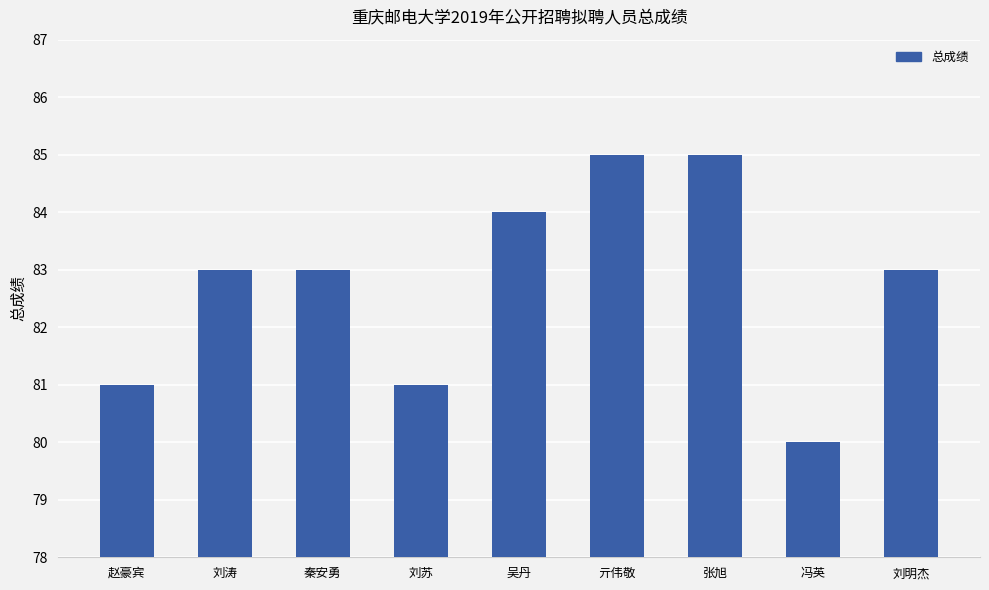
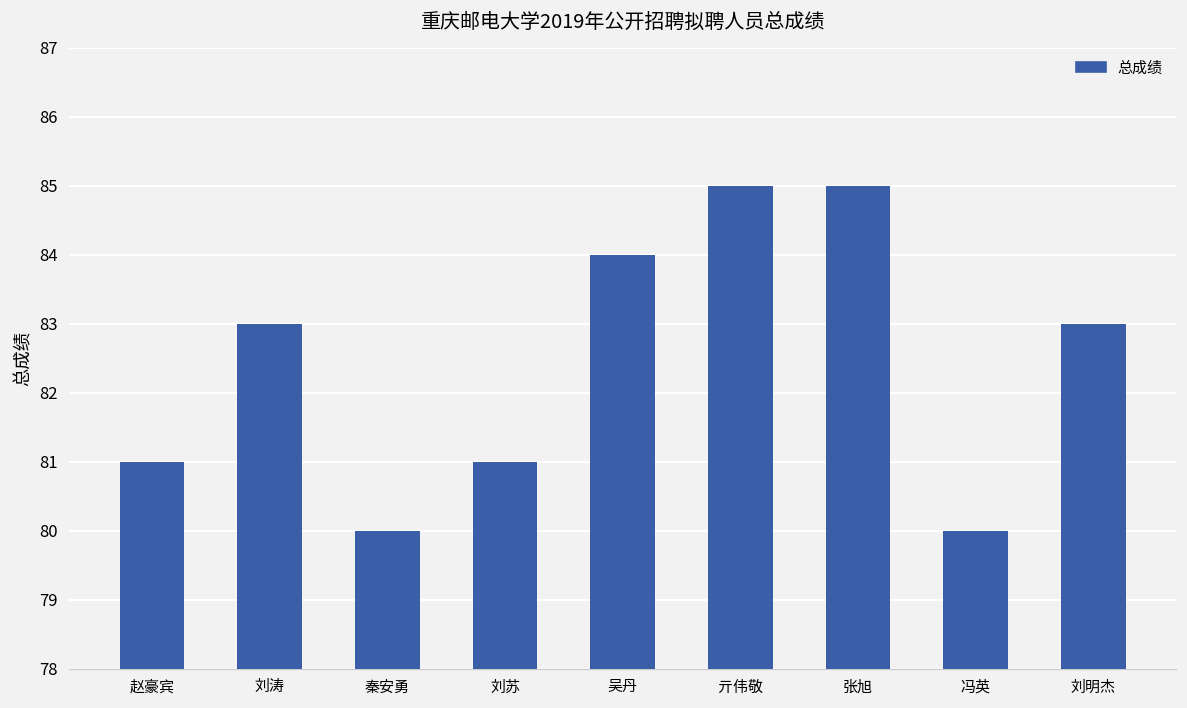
秦安勇: 83 -> 80
